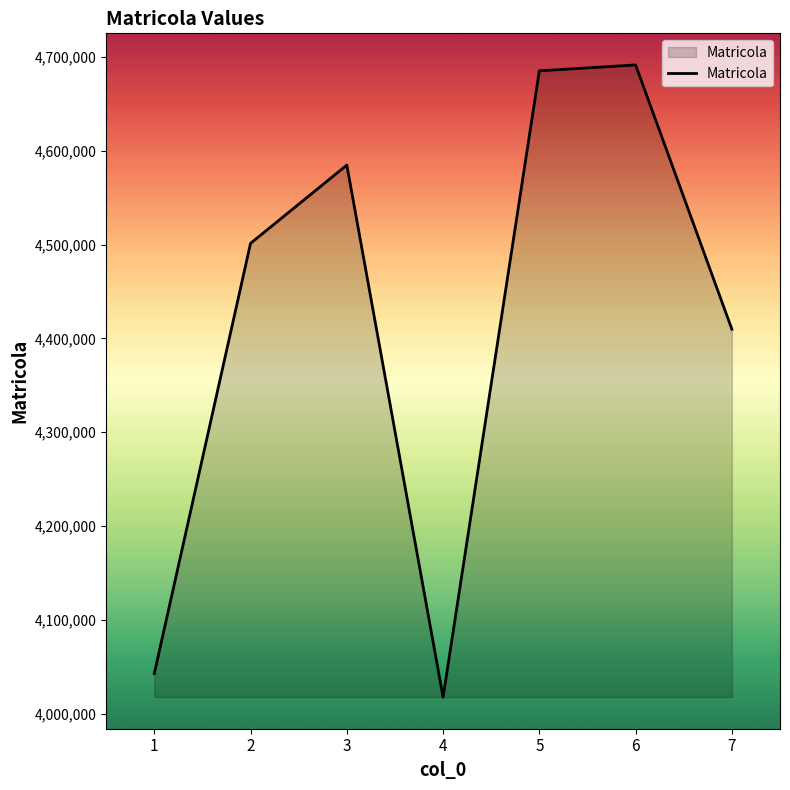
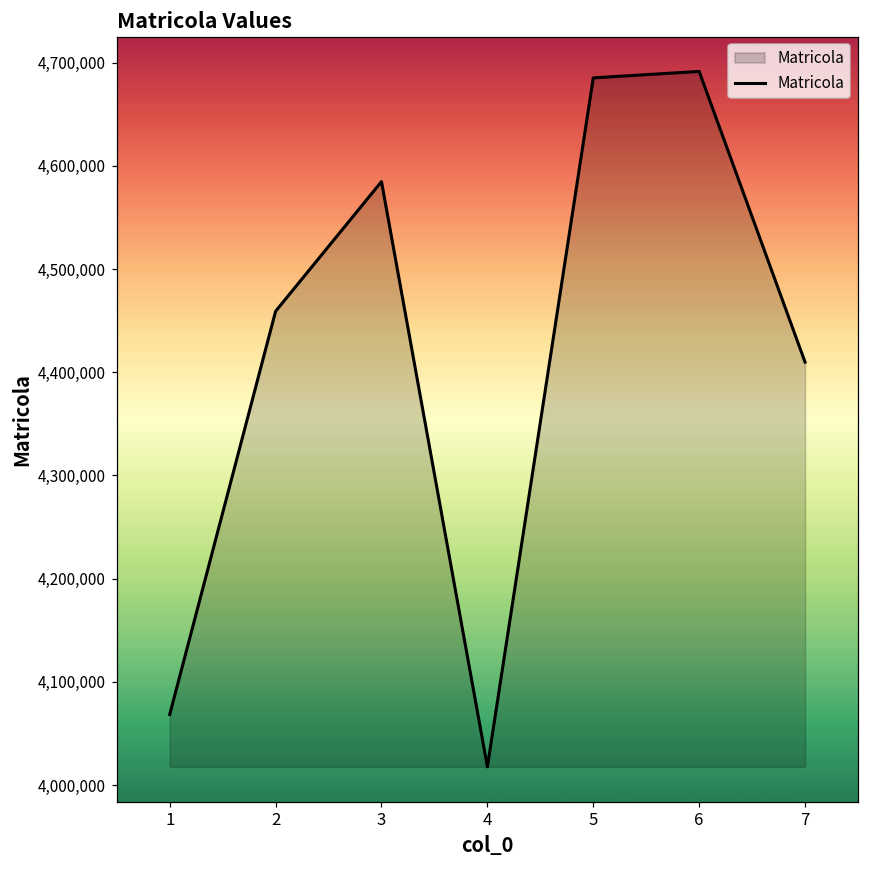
1: 4,040,000 -> 4,070,000
2: 4,500,000 -> 4,460,000
